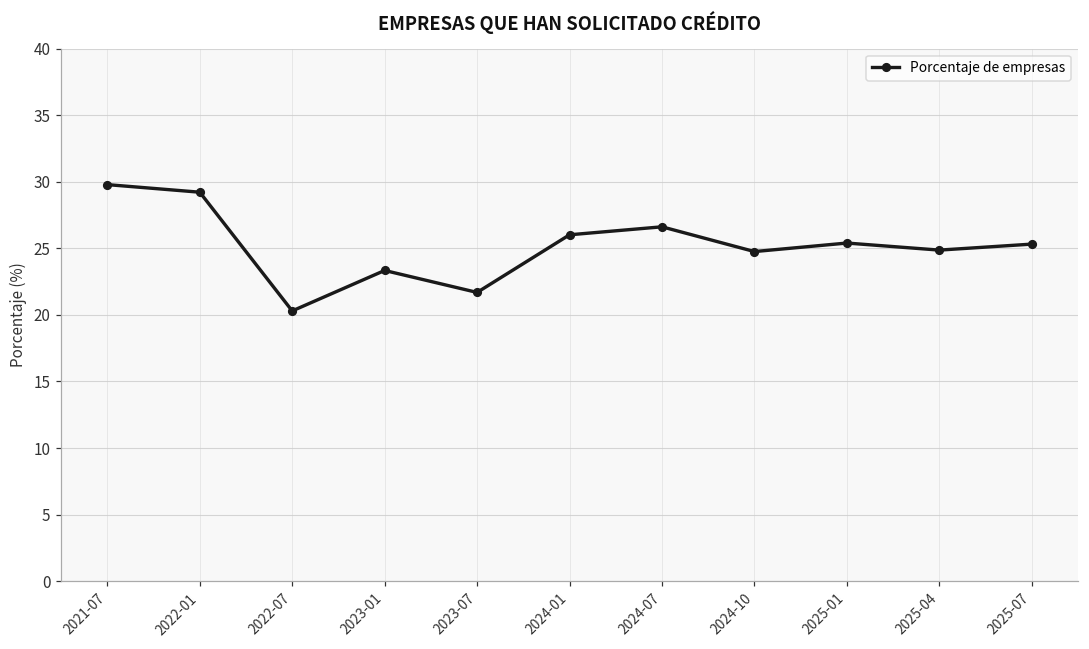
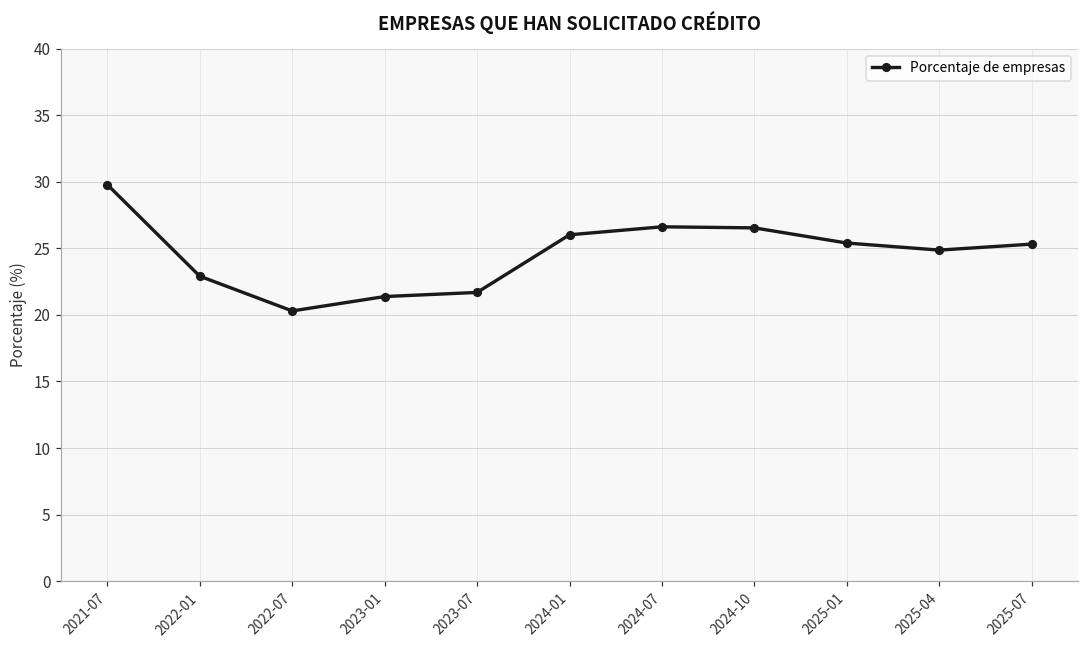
2022-01: 29.2 -> 22.9
2023-01: 23.3 -> 21.4
2024-10: 24.8 -> 26.5
